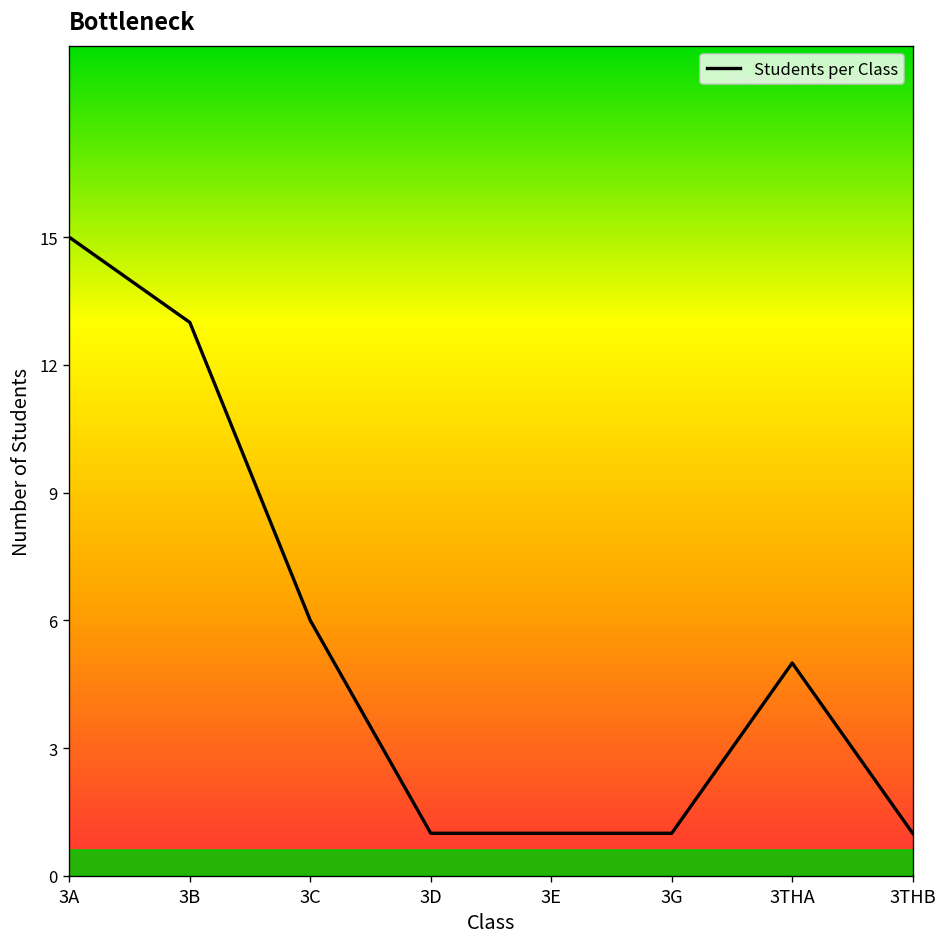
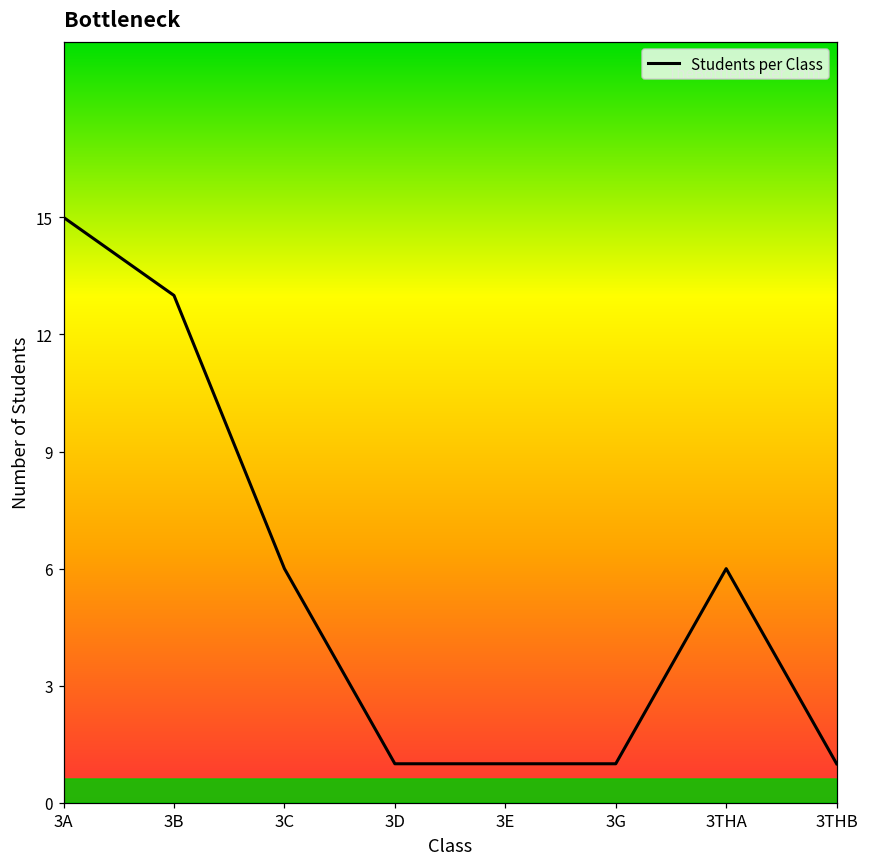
3THA: 5 -> 6
